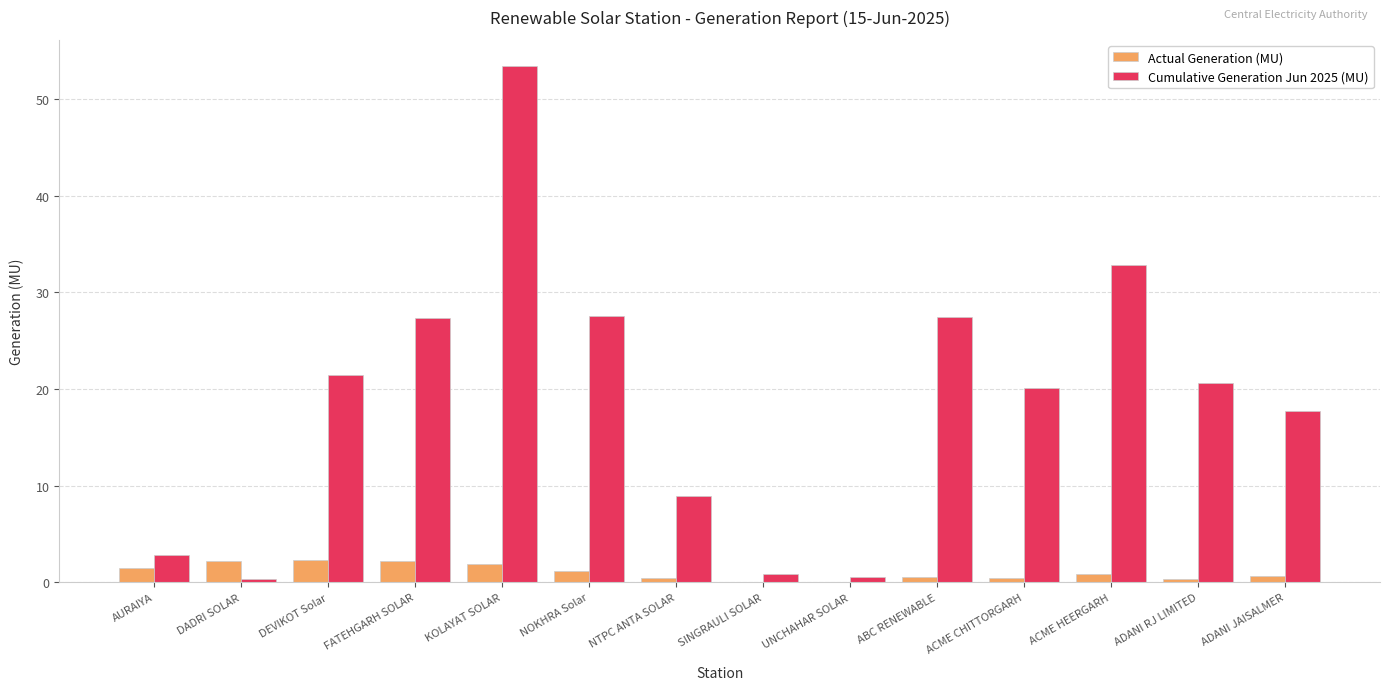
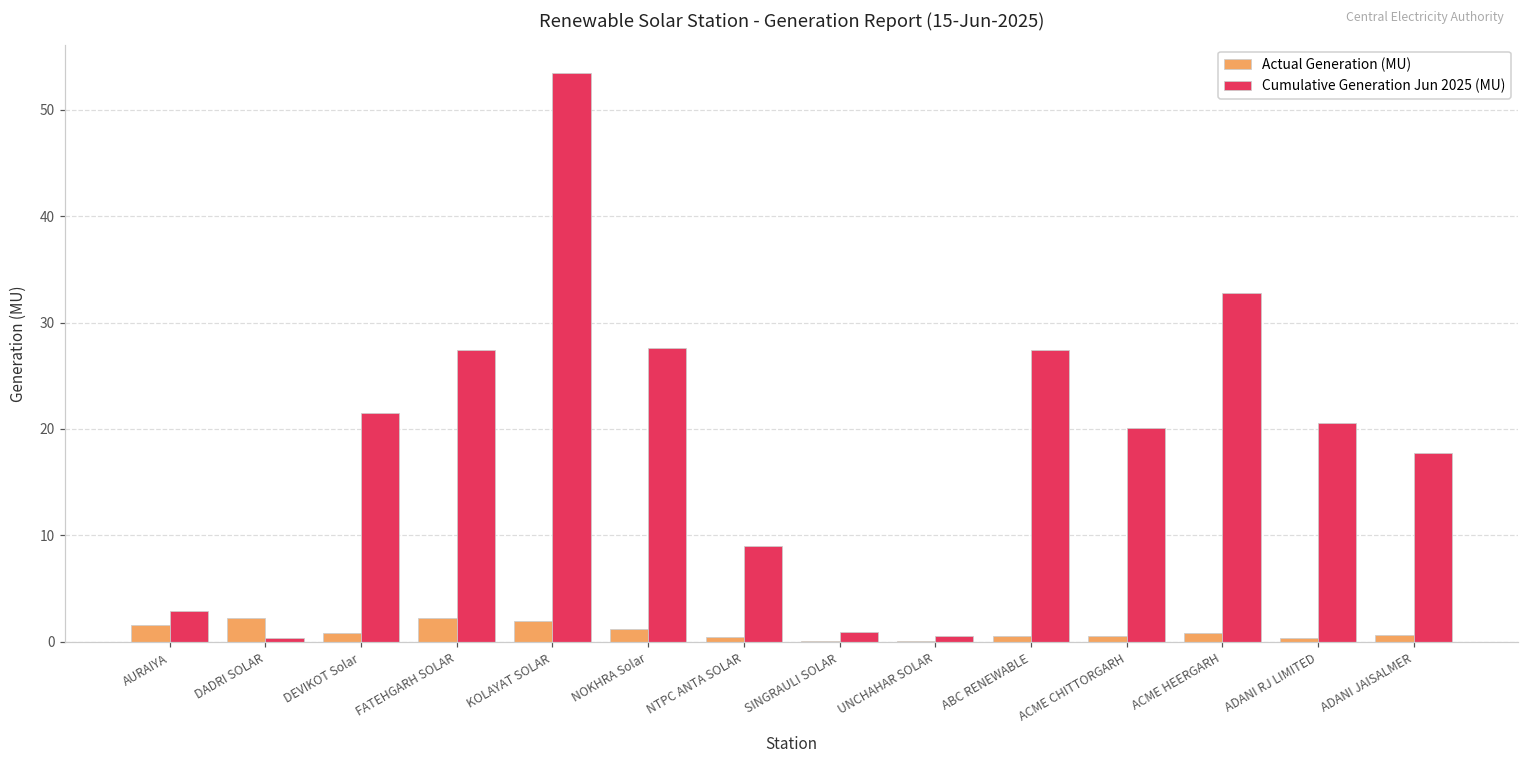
Actual Generation (MU), DEVIKOT Solar: 2 -> 1
